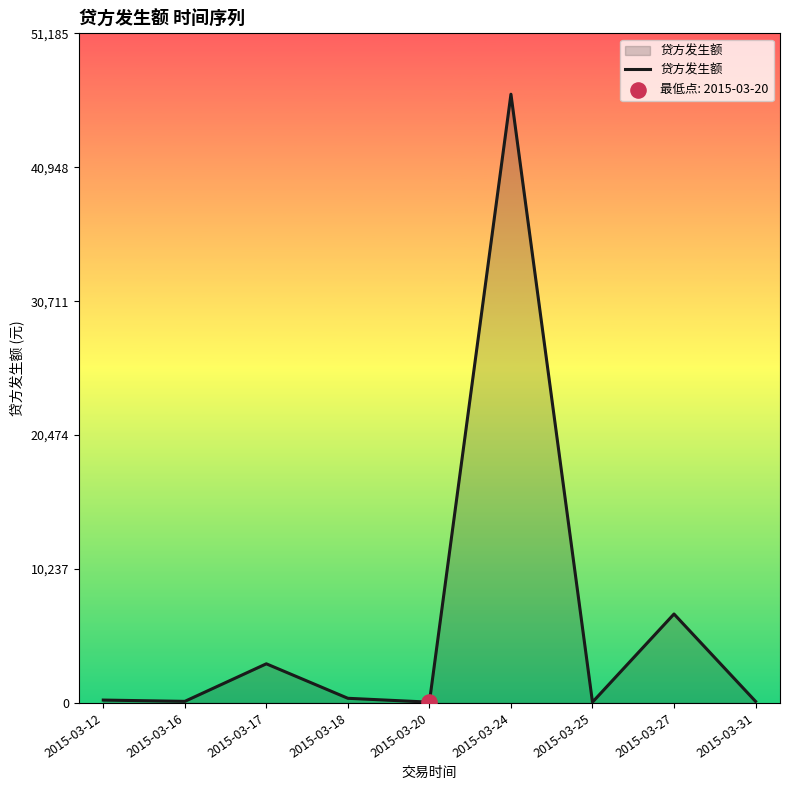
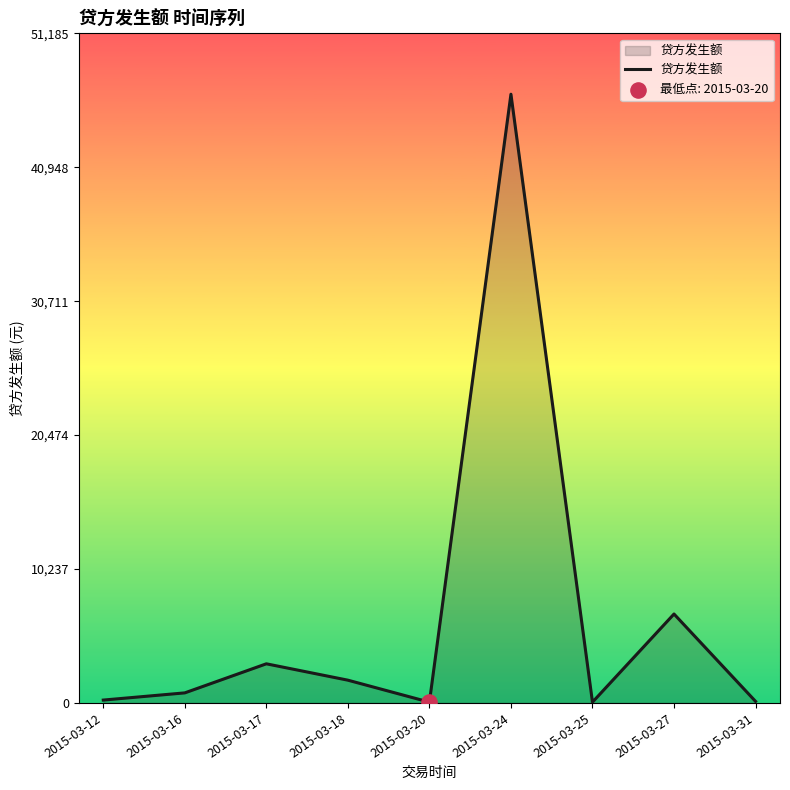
贷方发生额, 2015-03-16: 100 -> 800
贷方发生额, 2015-03-18: 400 -> 1,700
